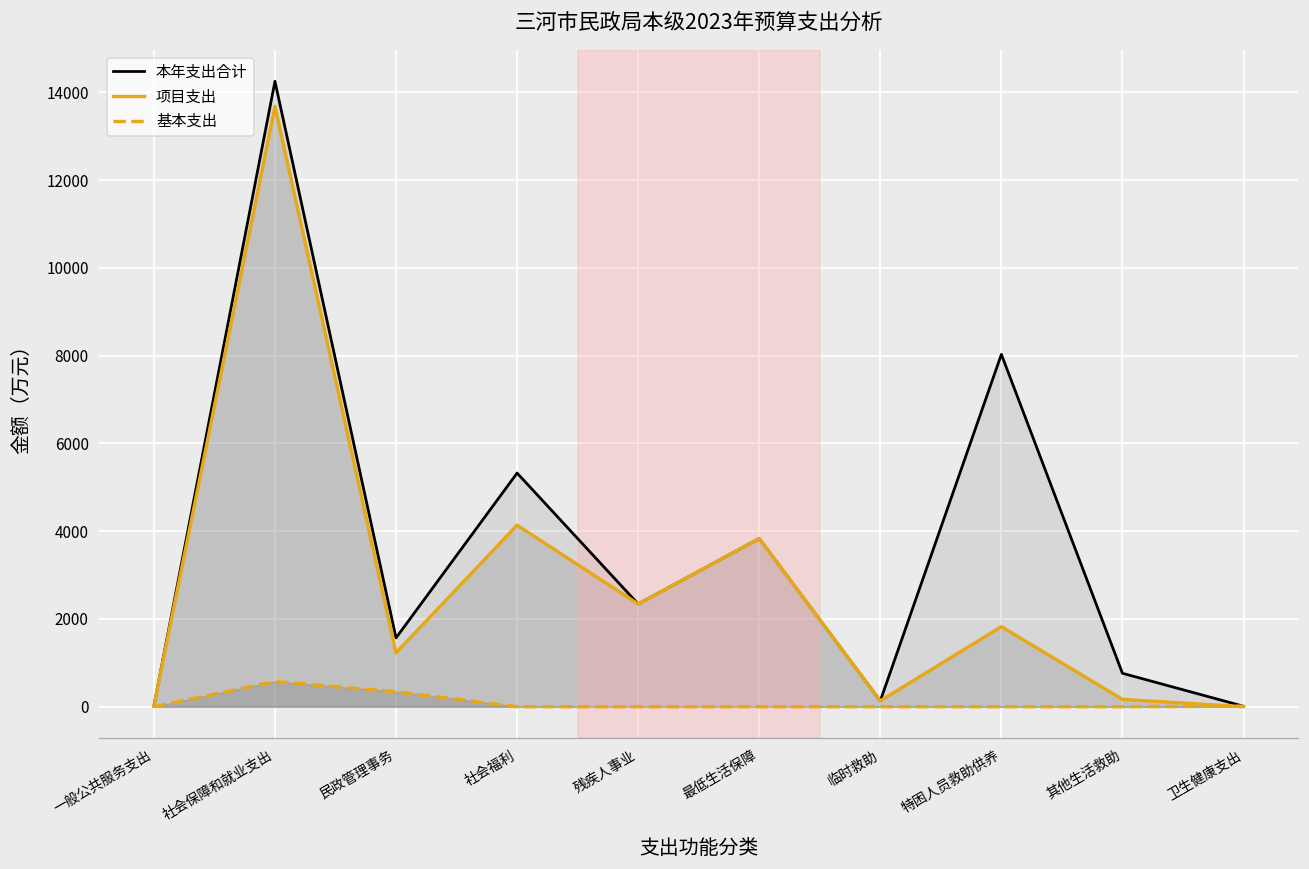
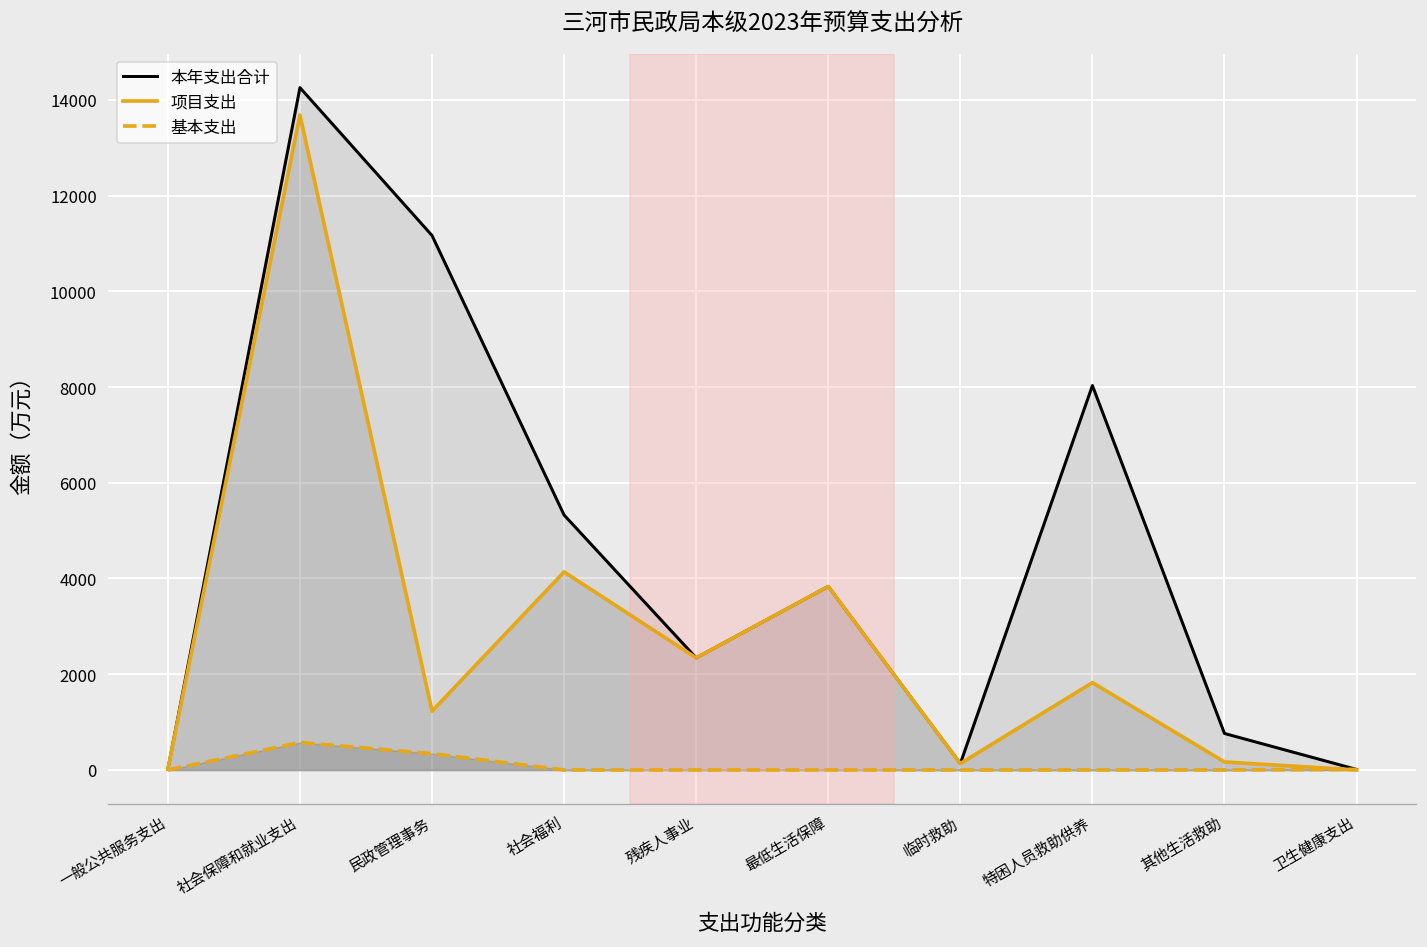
本年支出合计, 民政管理事务: 1600 -> 11200
